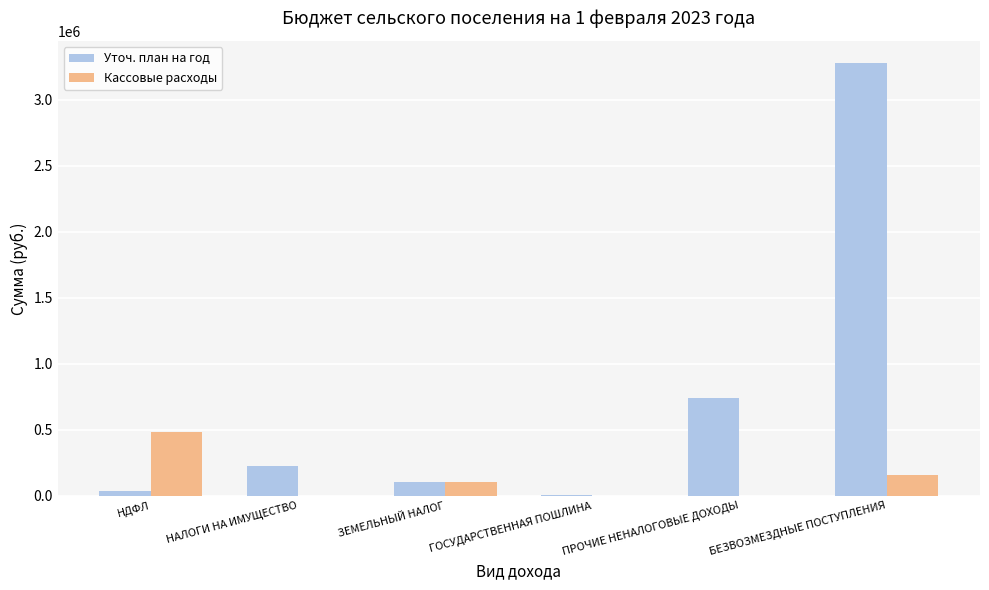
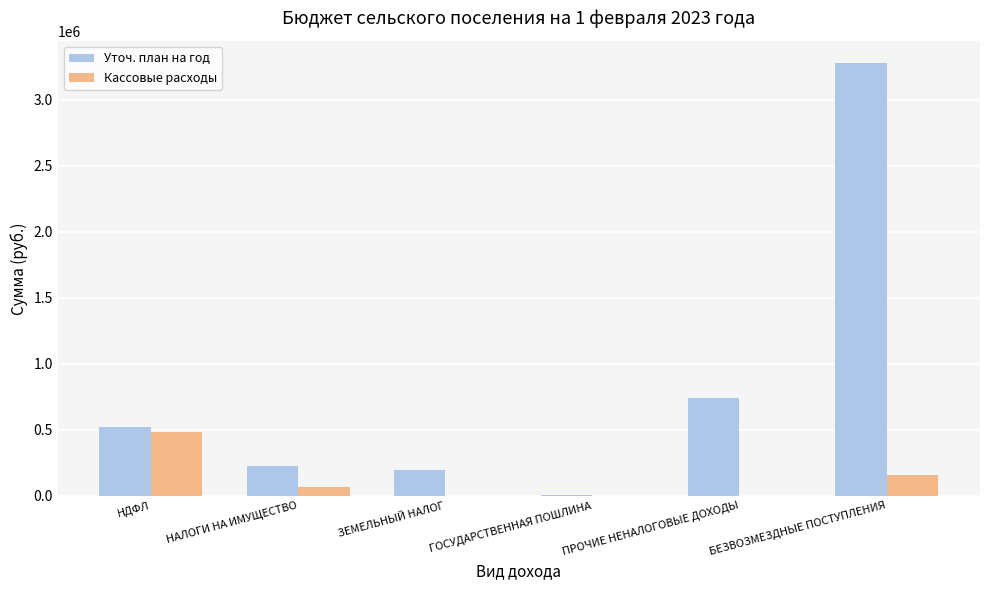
Уточ. план на год, НДФЛ: 40000 -> 520000
Кассовые расходы, НАЛОГИ НА ИМУЩЕСТВО: 0 -> 60000
Уточ. план на год, ЗЕМЕЛЬНЫЙ НАЛОГ: 100000 -> 190000
Кассовые расходы, ЗЕМЕЛЬНЫЙ НАЛОГ: 100000 -> 0
